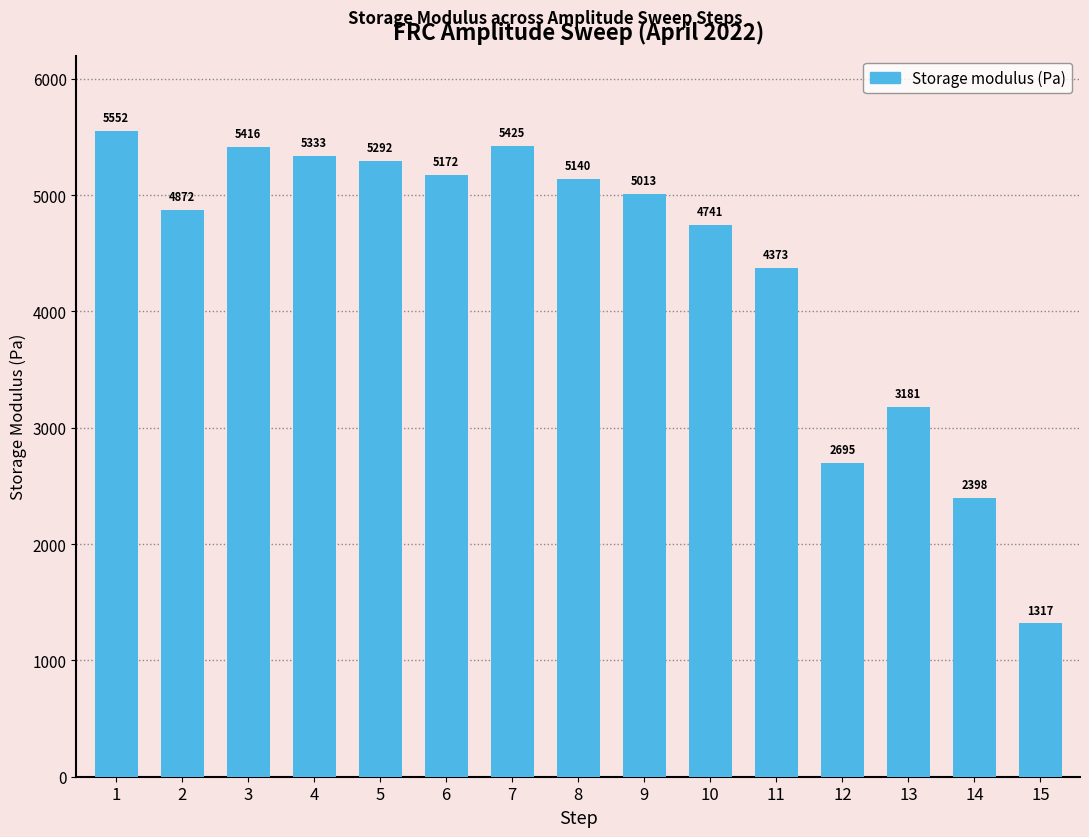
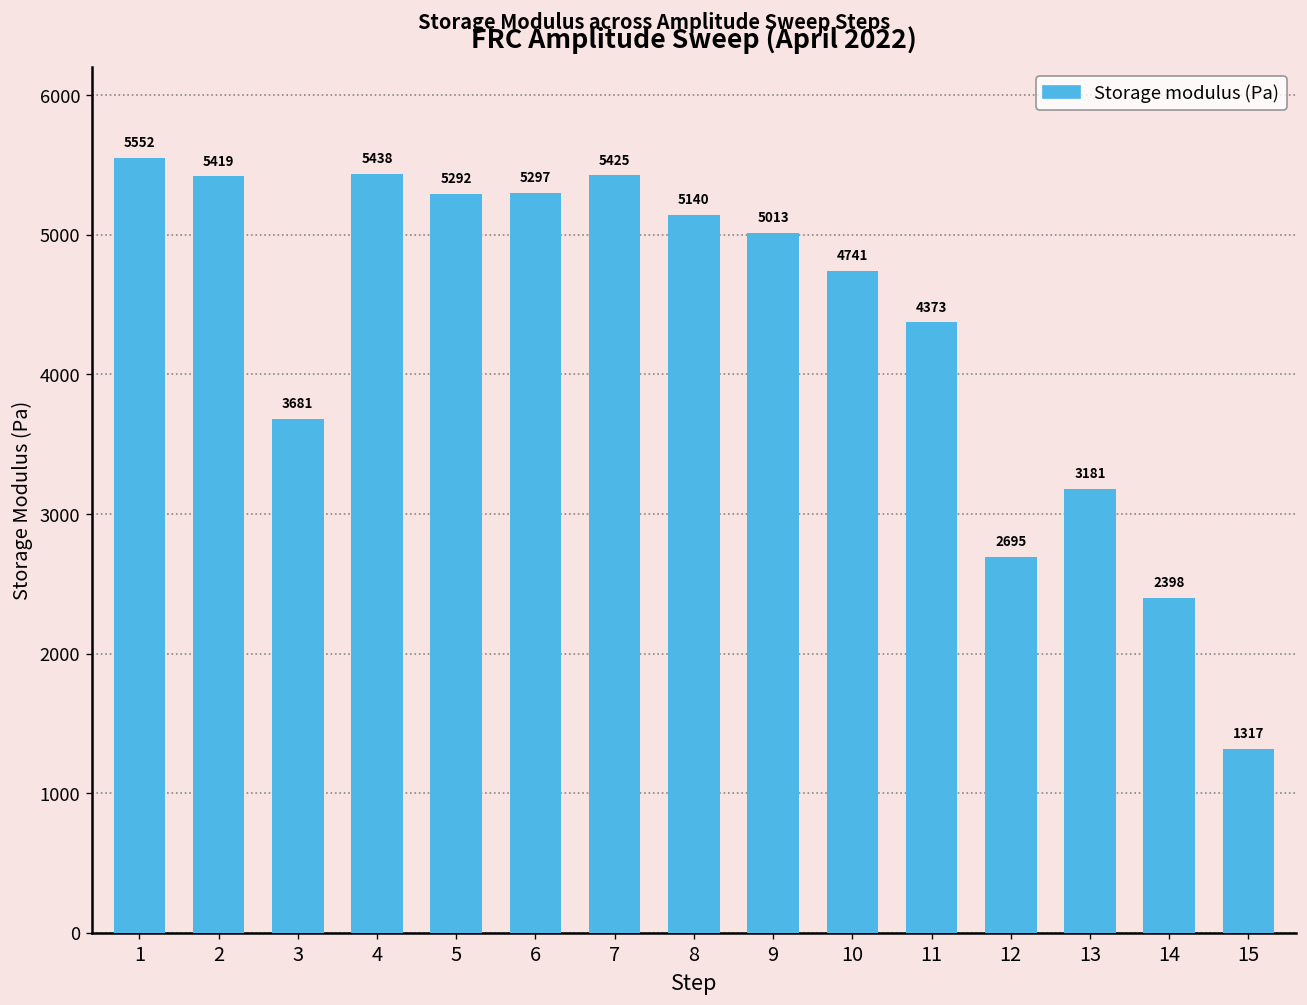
2: 4872 -> 5419
3: 5416 -> 3681
4: 5333 -> 5438
6: 5172 -> 5297
